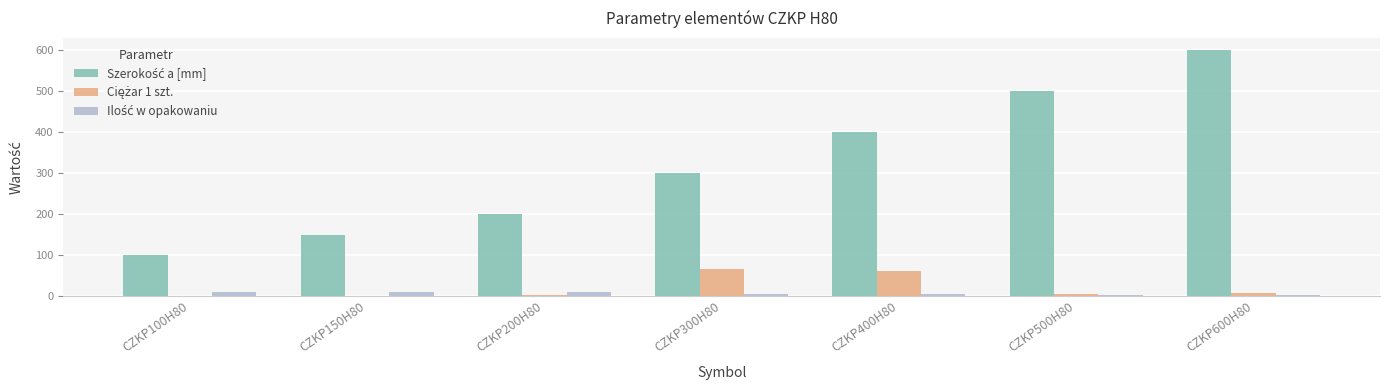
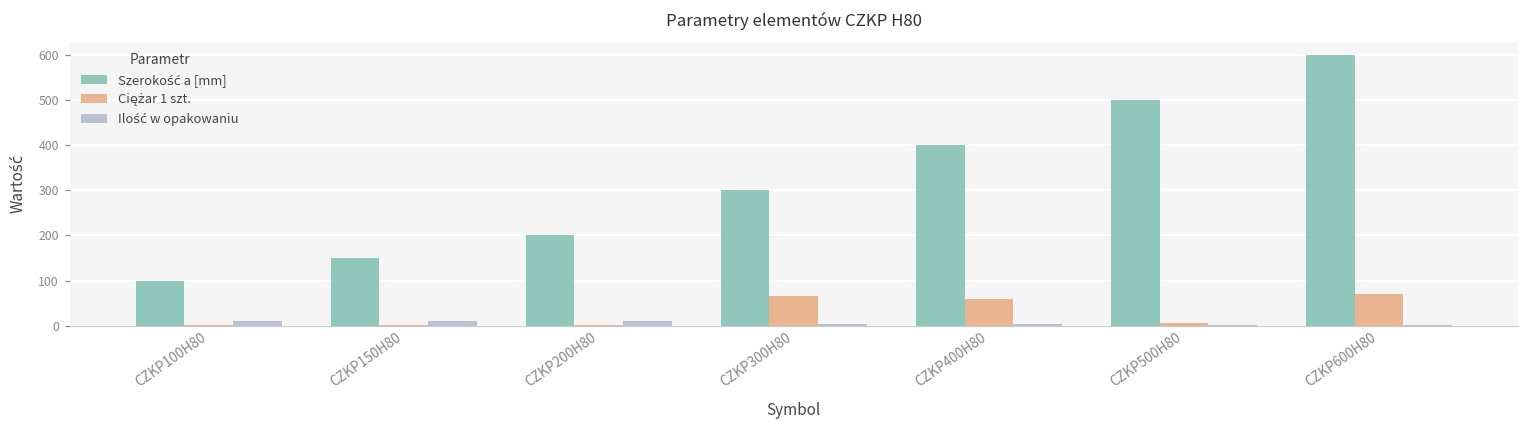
Ciężar 1 szt., CZKP600H80: 10 -> 70
